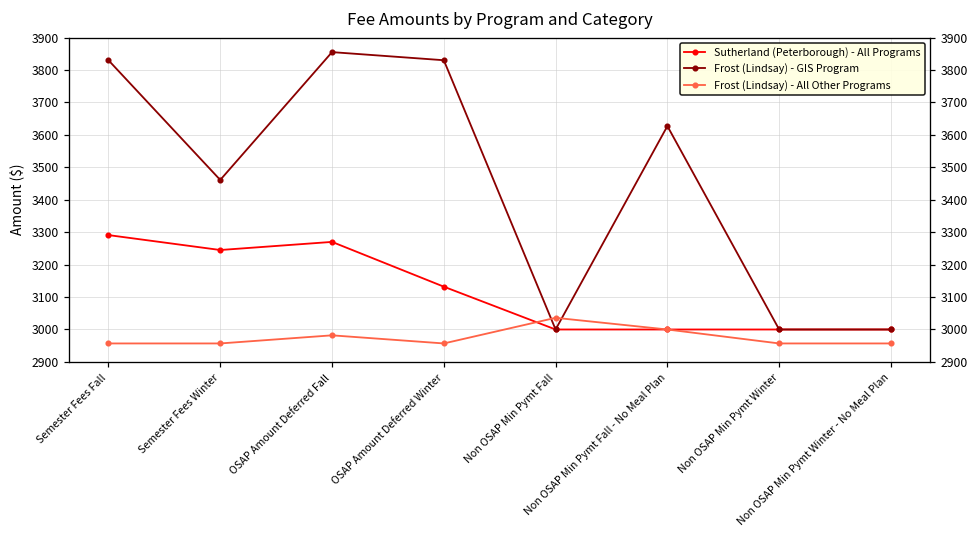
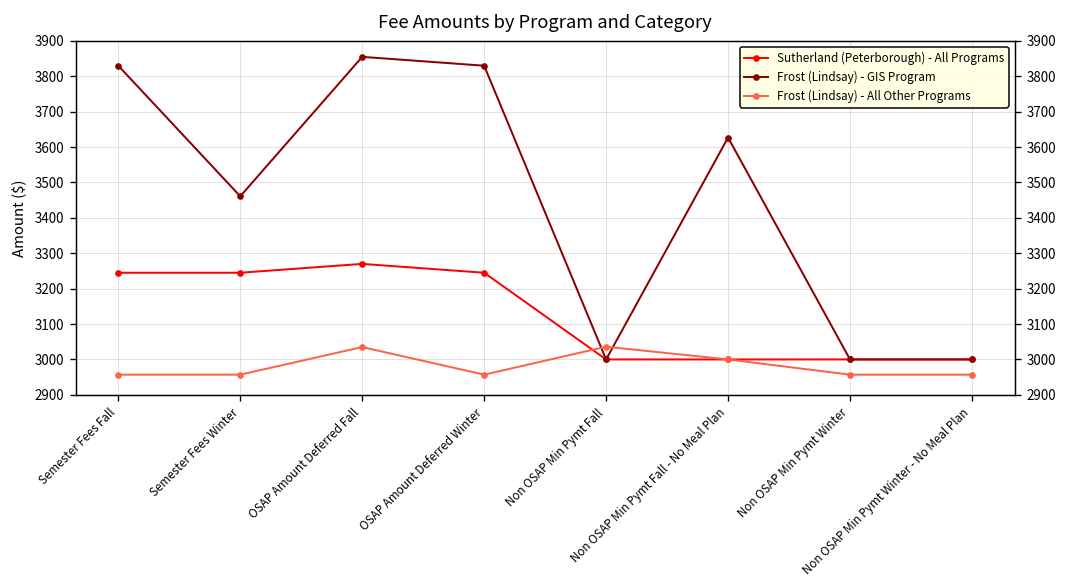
Sutherland (Peterborough) - All Programs, Semester Fees Fall: 3290 -> 3250
Frost (Lindsay) - All Other Programs, OSAP Amount Deferred Fall: 2980 -> 3040
Sutherland (Peterborough) - All Programs, OSAP Amount Deferred Winter: 3130 -> 3250
